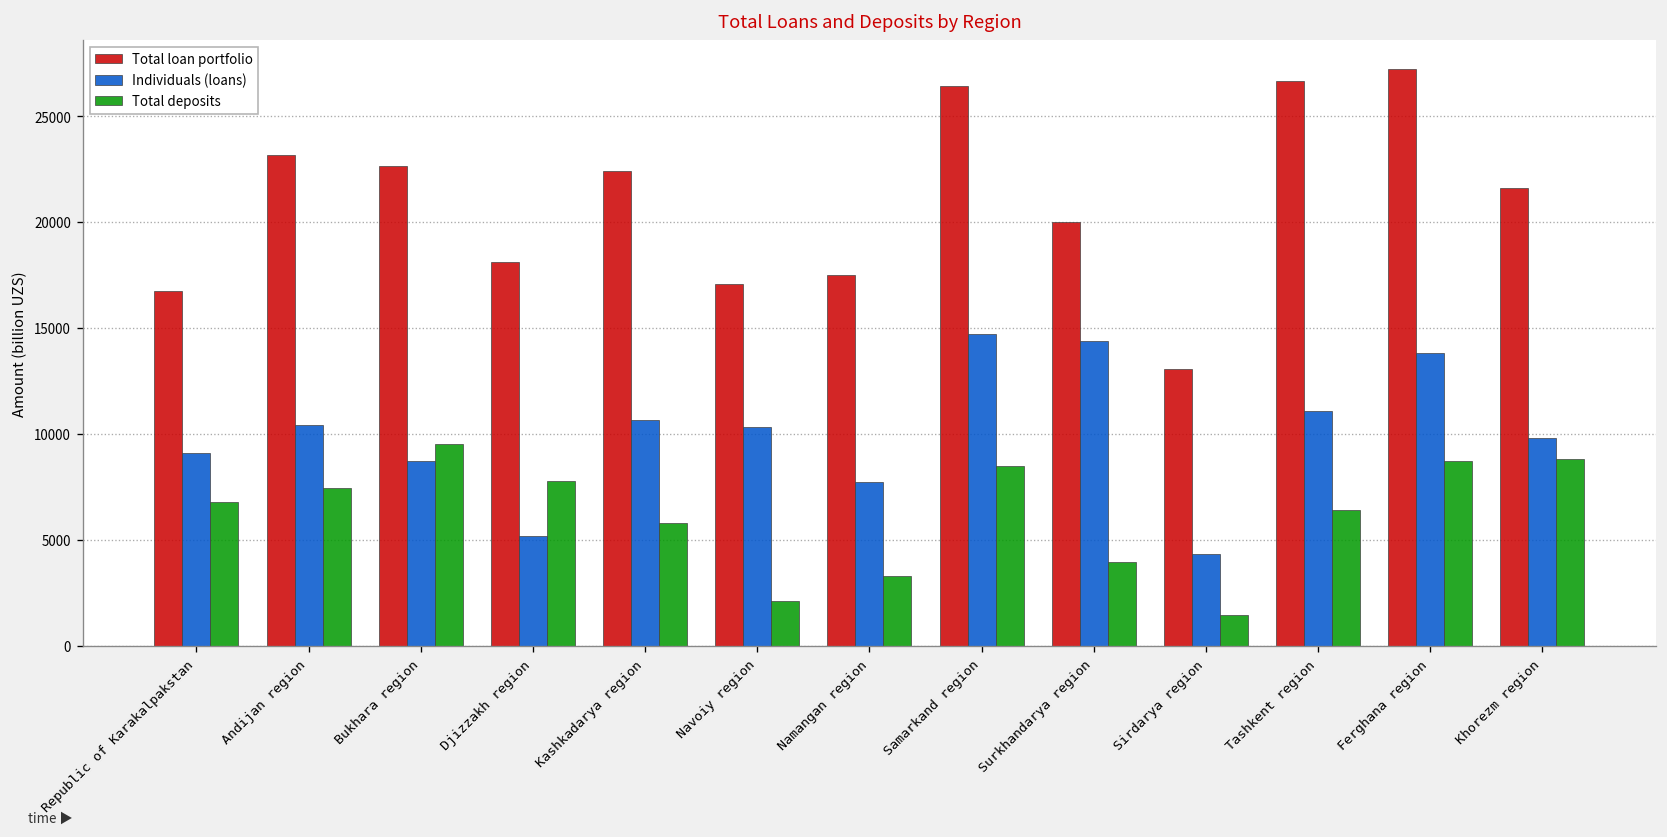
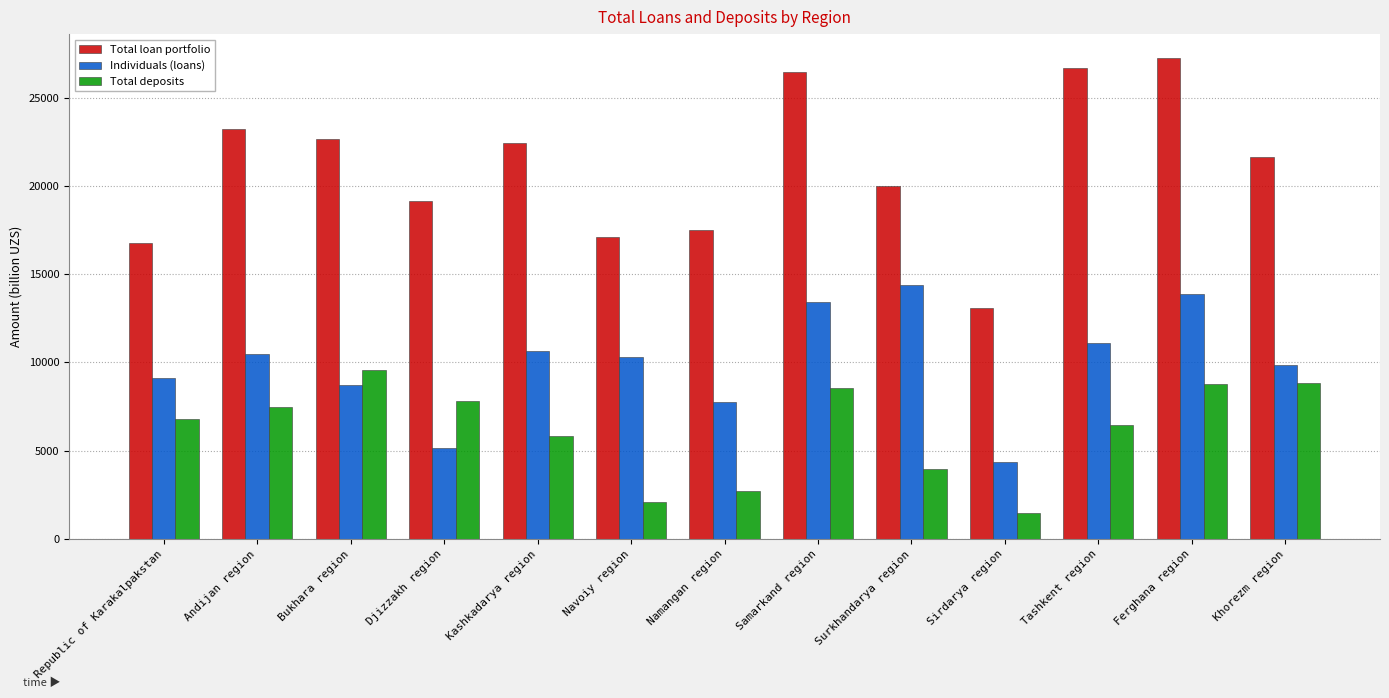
Total loan portfolio, Djizzakh region: 18200 -> 19100
Total deposits, Namangan region: 3300 -> 2700
Individuals (loans), Samarkand region: 14700 -> 13400
